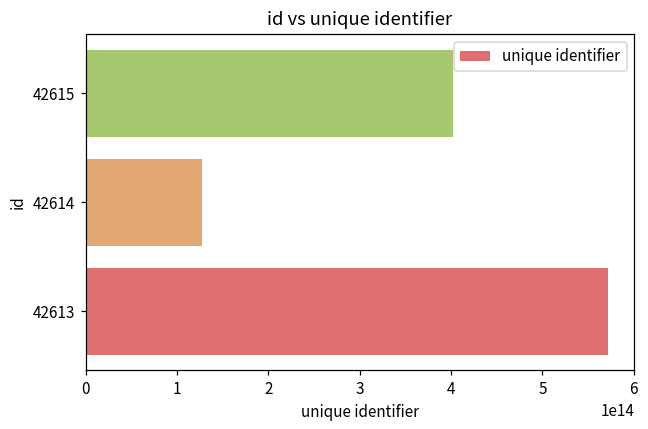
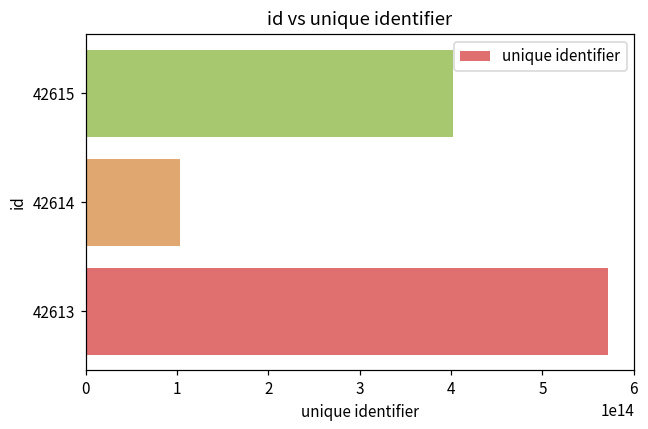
42614: 130000000000000 -> 100000000000000
